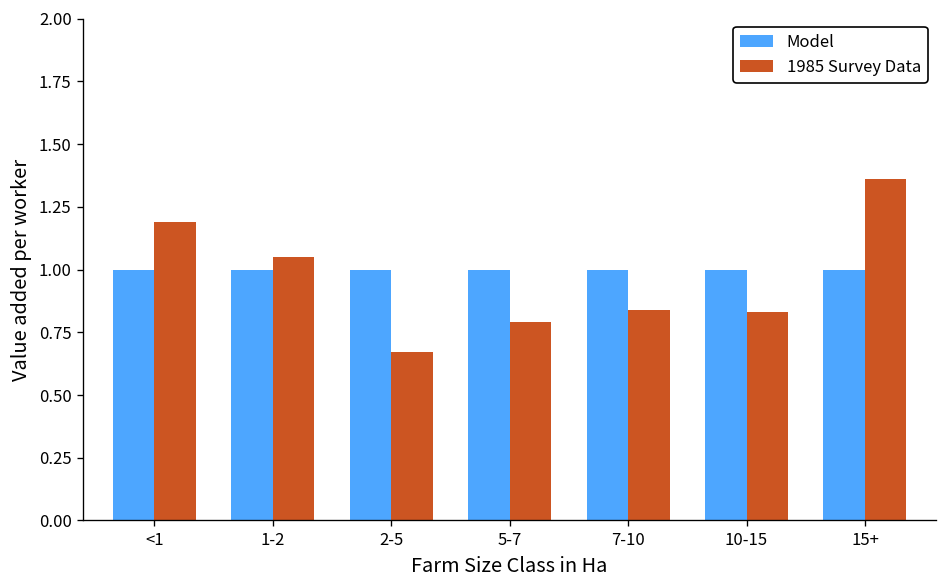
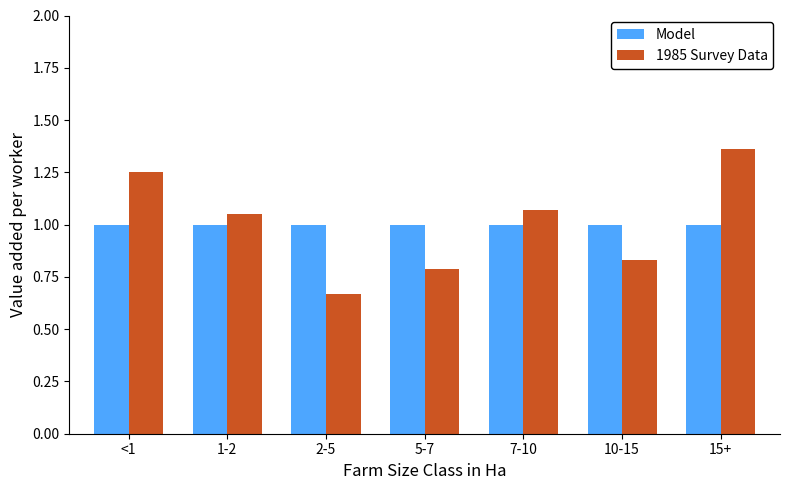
1985 Survey Data, <1: 1.19 -> 1.25
1985 Survey Data, 7-10: 0.84 -> 1.07
